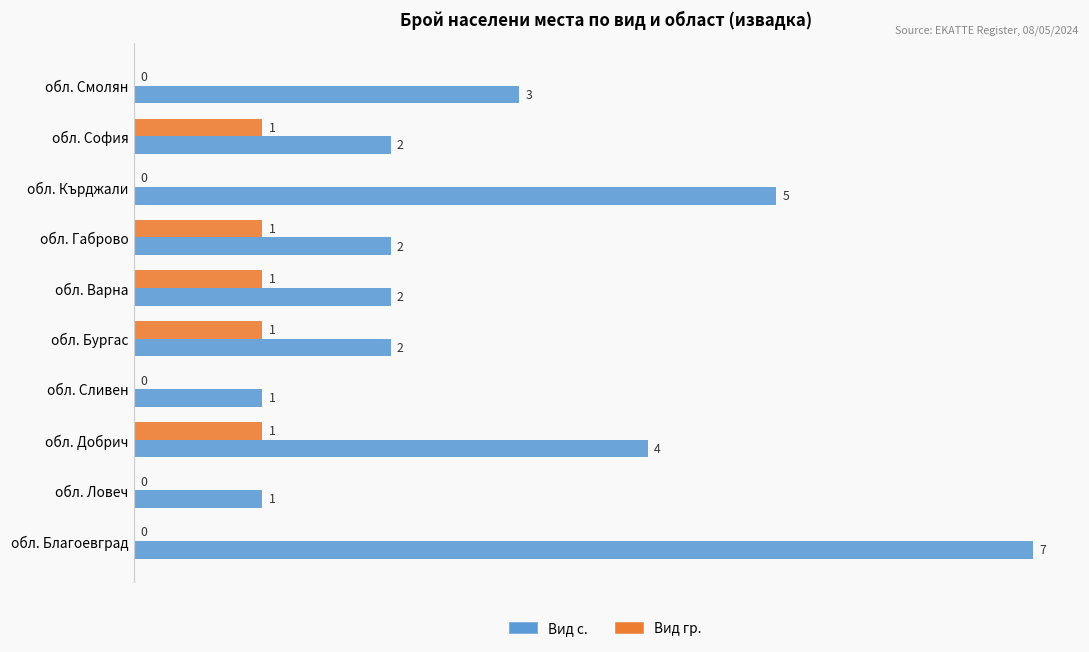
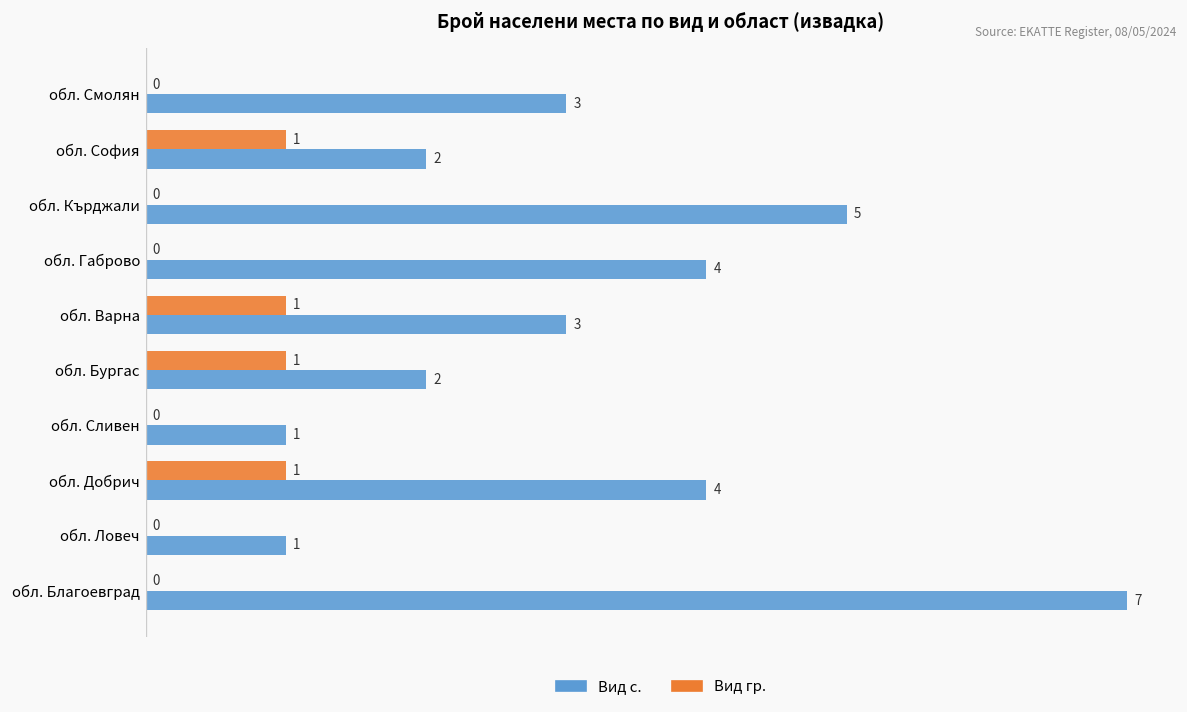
Вид гр., обл. Габрово: 1 -> 0
Вид с., обл. Габрово: 2 -> 4
Вид с., обл. Варна: 2 -> 3
